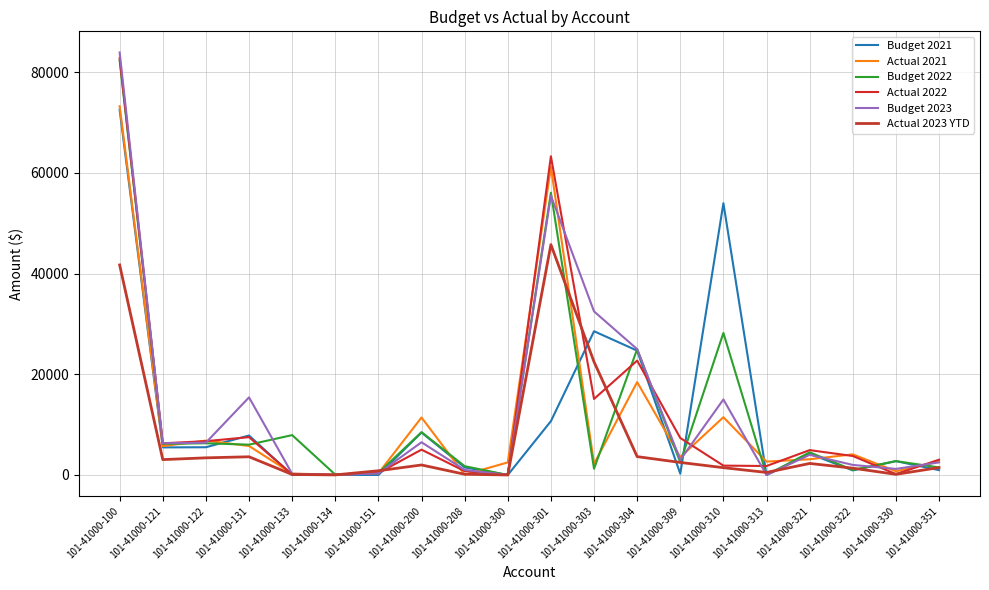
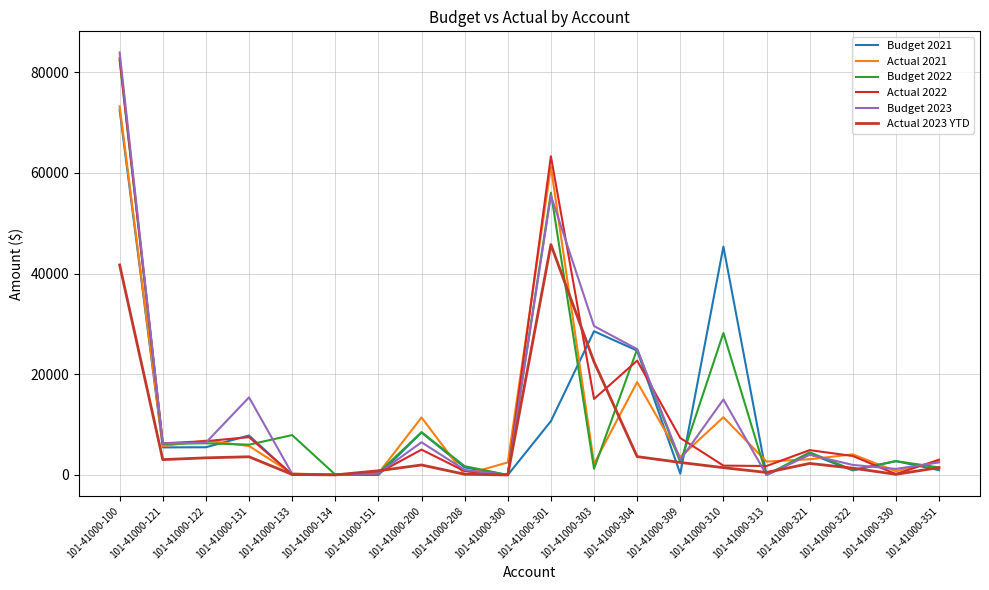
Budget 2023, 101-41000-303: 33000 -> 30000
Budget 2021, 101-41000-310: 54000 -> 45000
